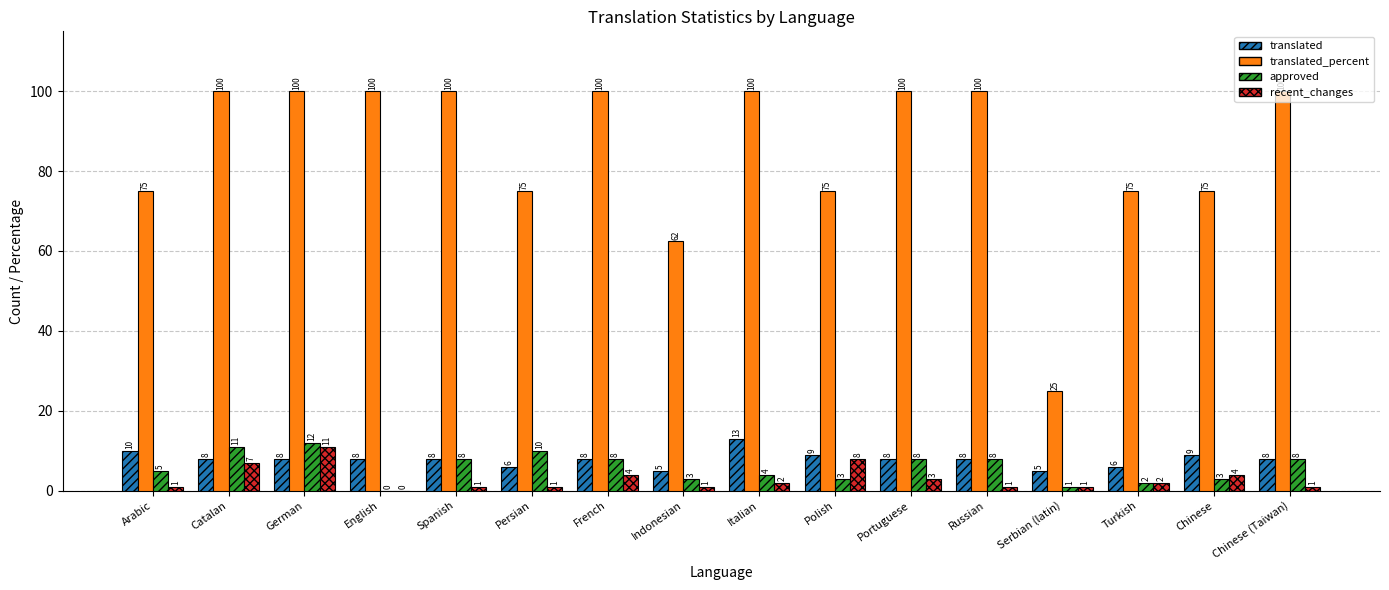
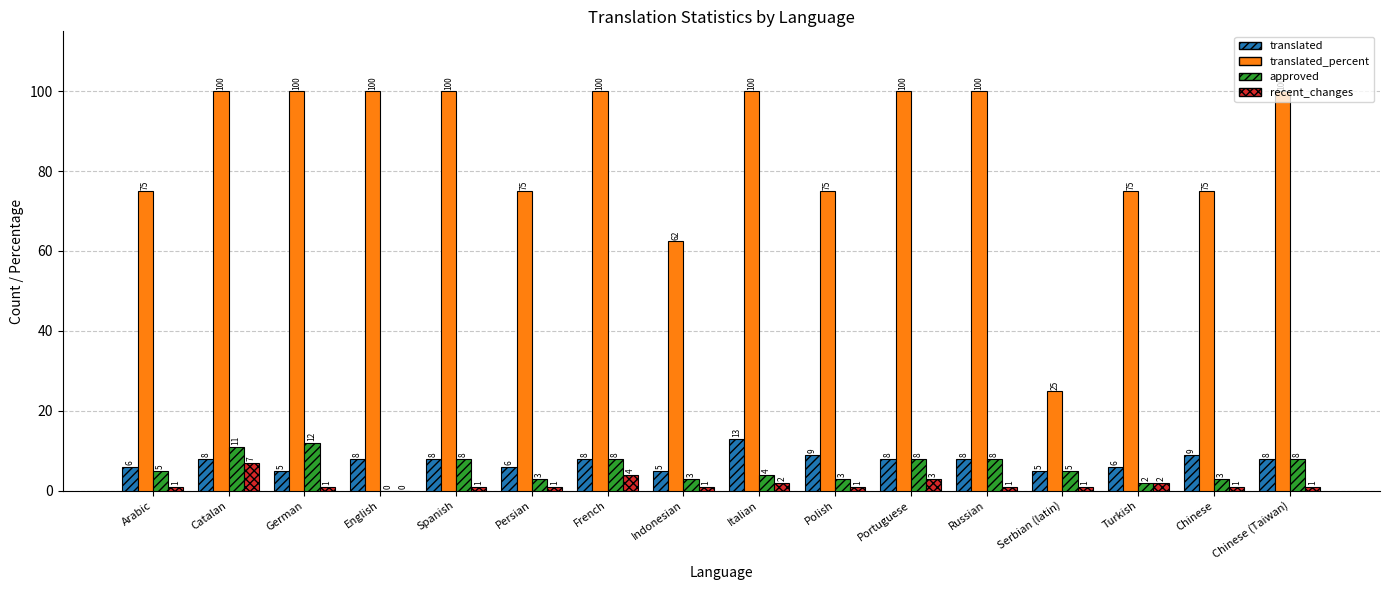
translated, Arabic: 10 -> 6
translated, German: 8 -> 5
recent_changes, German: 11 -> 1
approved, Persian: 10 -> 3
recent_changes, Polish: 8 -> 1
approved, Serbian (latin): 1 -> 5
recent_changes, Chinese: 4 -> 1
